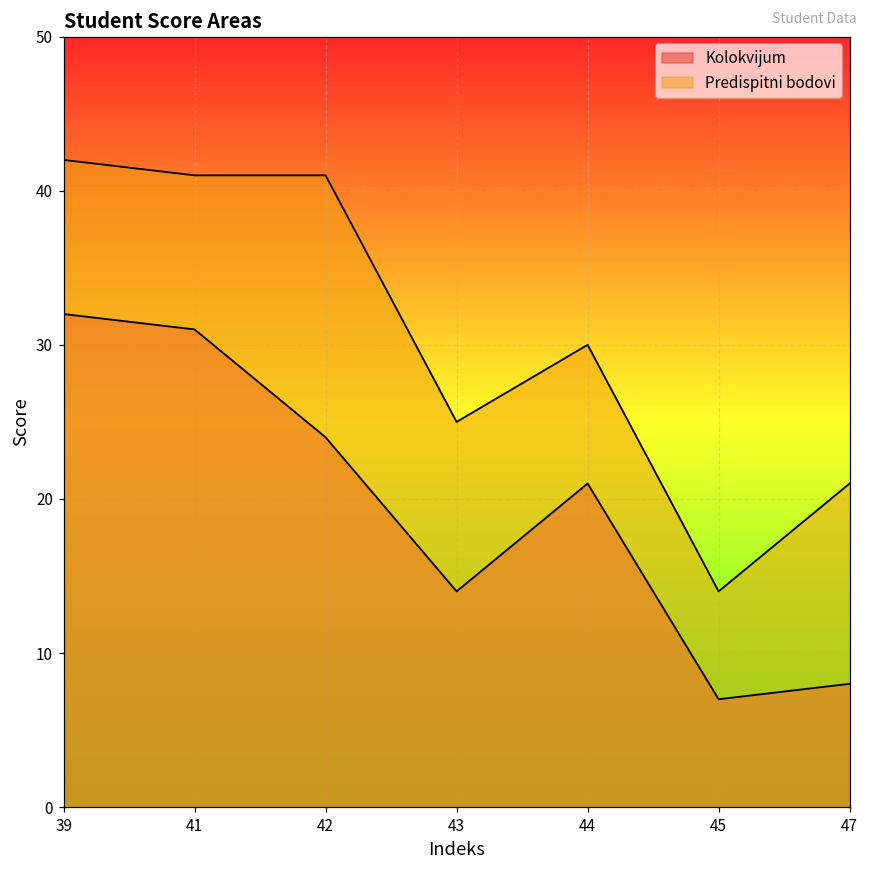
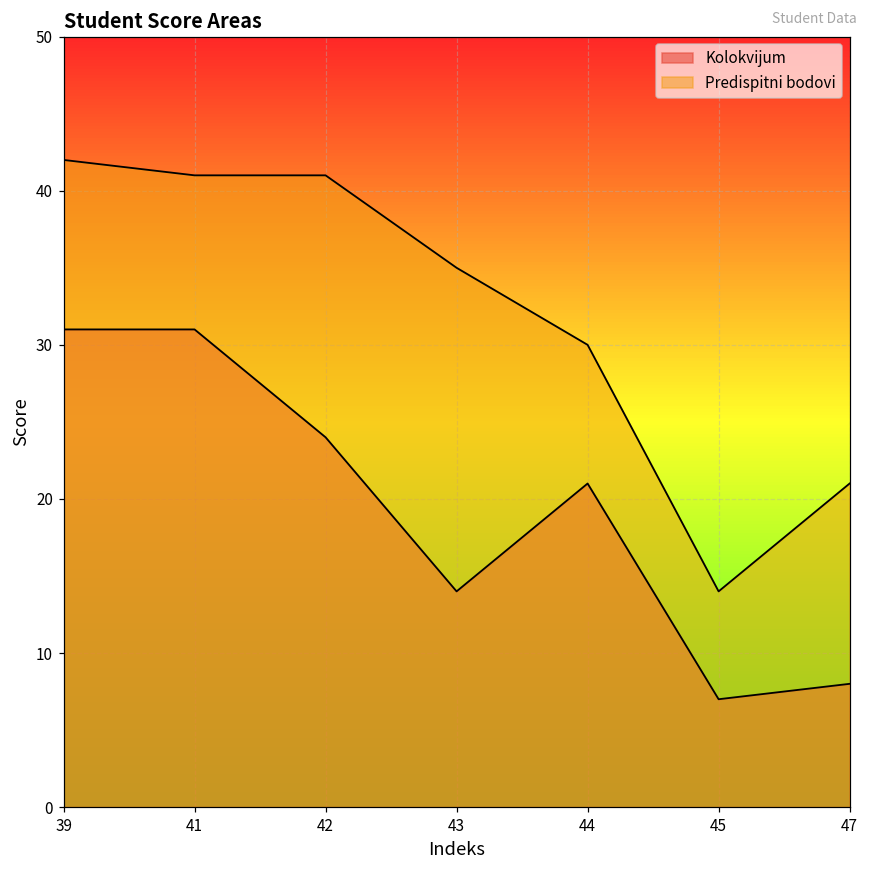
Kolokvijum, 39: 32 -> 31
Predispitni bodovi, 43: 25 -> 35
